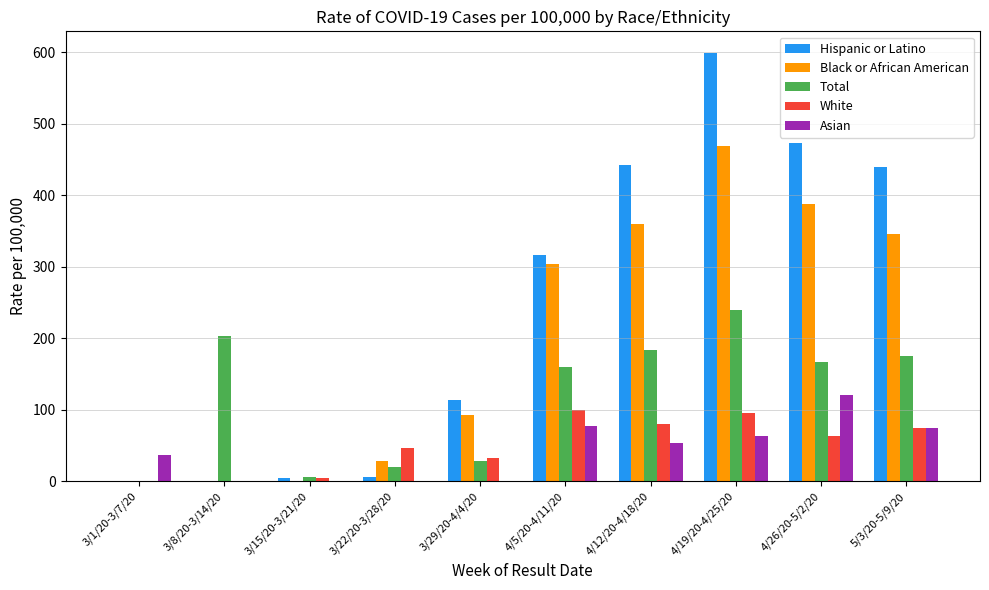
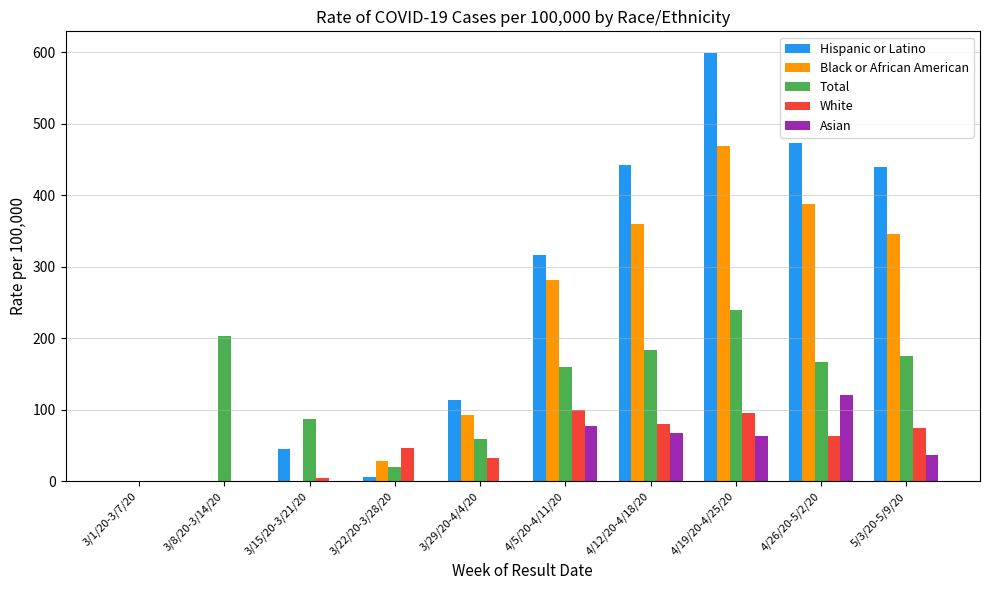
Asian, 3/1/20-3/7/20: 40 -> 0
Hispanic or Latino, 3/15/20-3/21/20: 0 -> 50
Total, 3/15/20-3/21/20: 10 -> 90
Total, 3/29/20-4/4/20: 30 -> 60
Black or African American, 4/5/20-4/11/20: 300 -> 280
Asian, 4/12/20-4/18/20: 50 -> 70
Asian, 5/3/20-5/9/20: 70 -> 40
